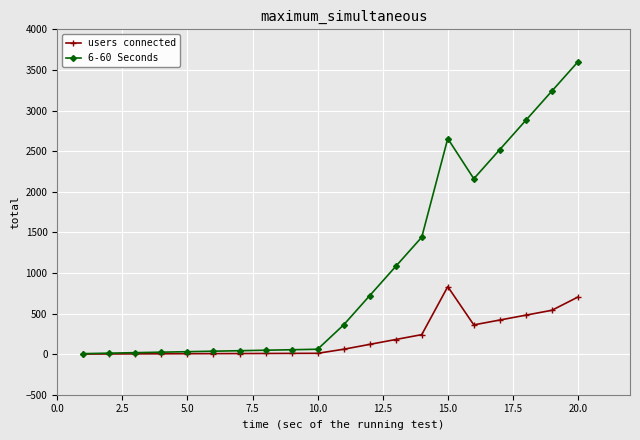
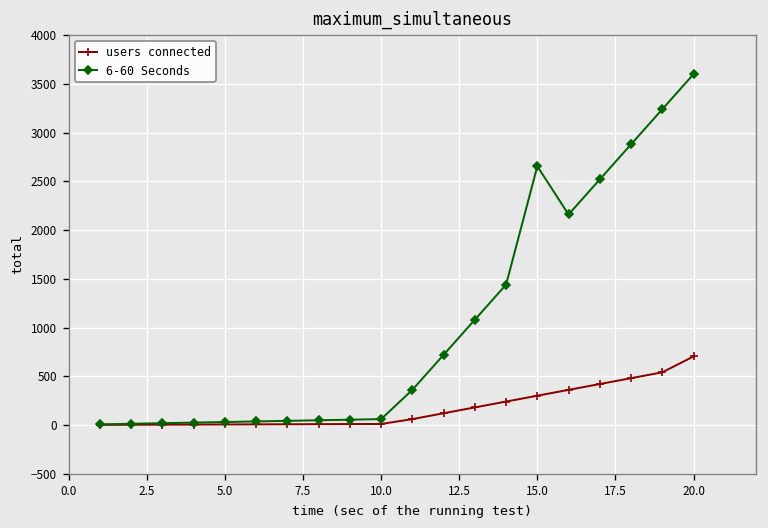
users connected, 15.0: 800 -> 300
